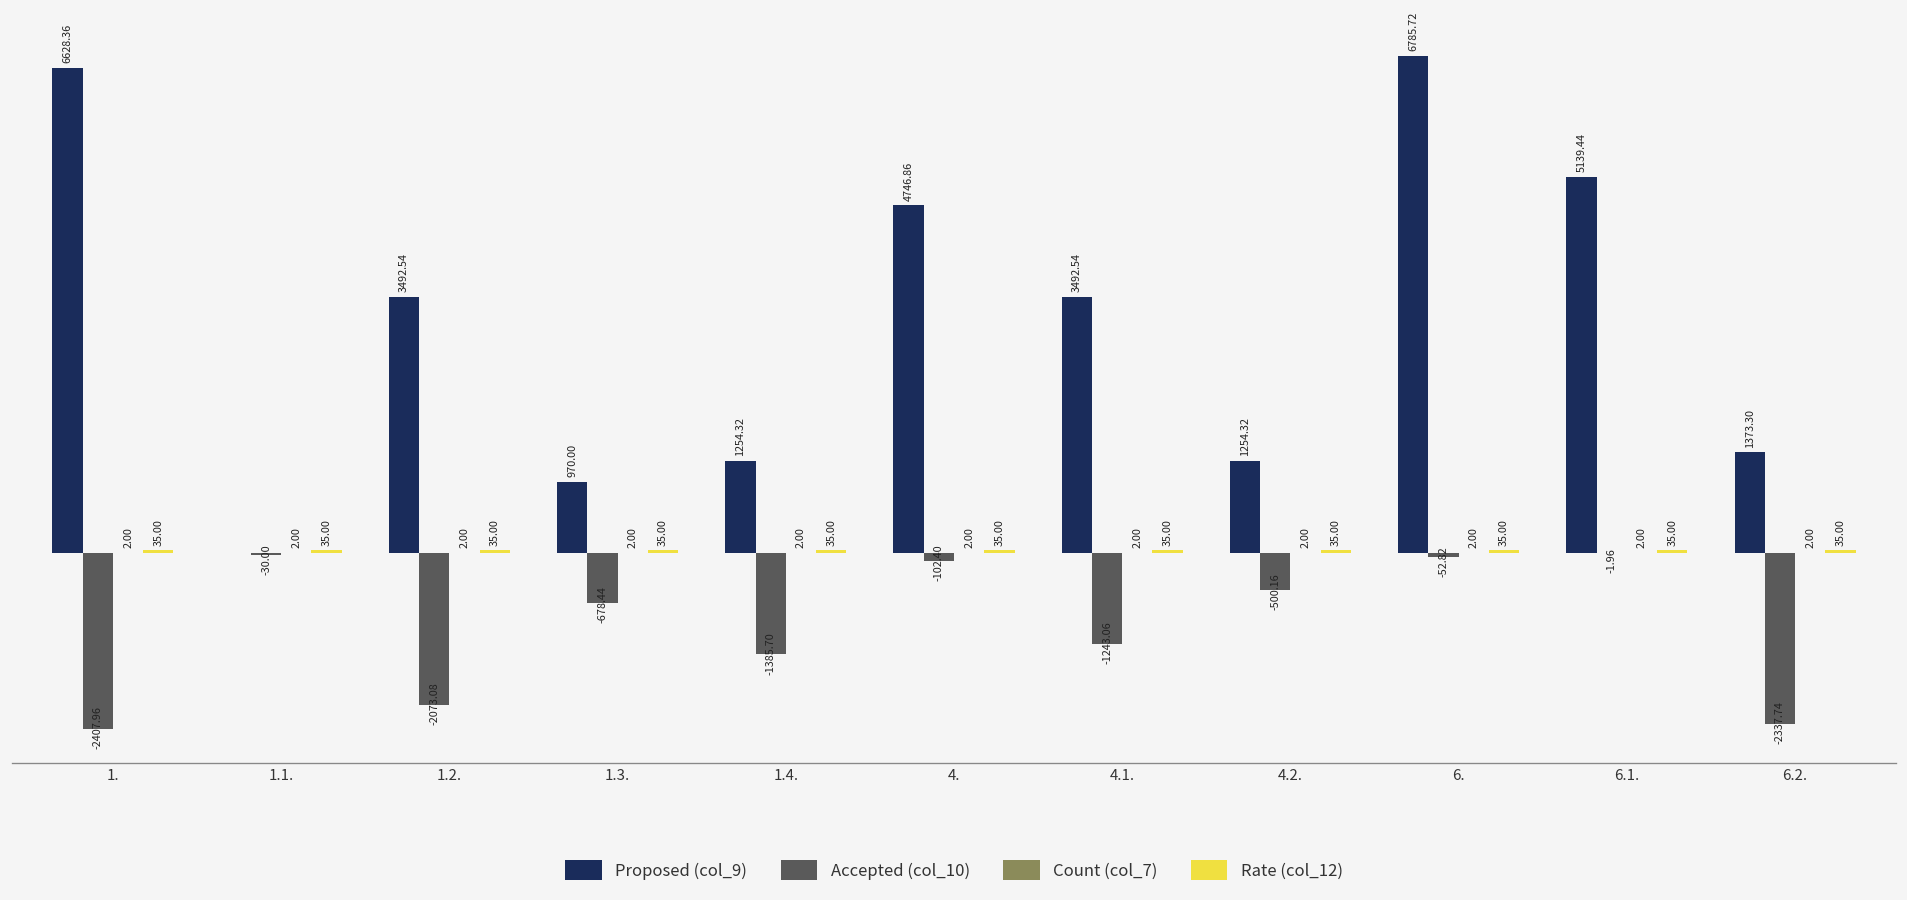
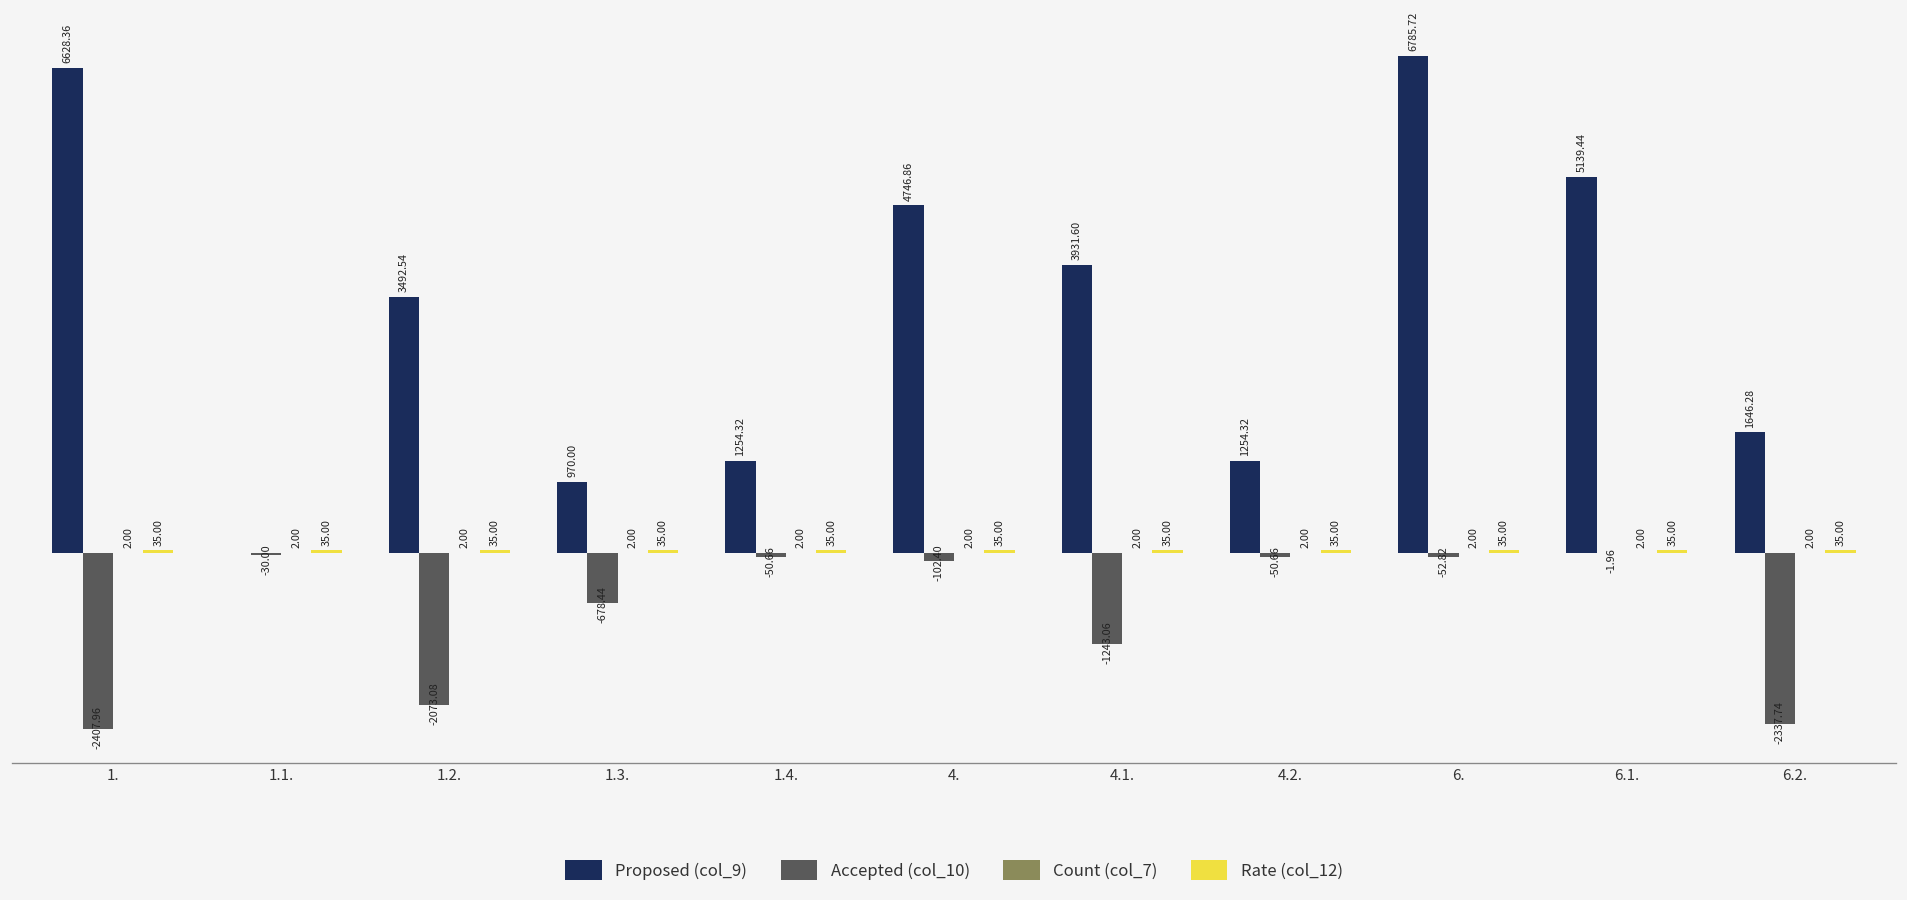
Accepted (col_10), 1.4.: -1385.70 -> -50.66
Proposed (col_9), 4.1.: 3492.54 -> 3931.60
Accepted (col_10), 4.2.: -500.16 -> -50.66
Proposed (col_9), 6.2.: 1373.30 -> 1646.28
